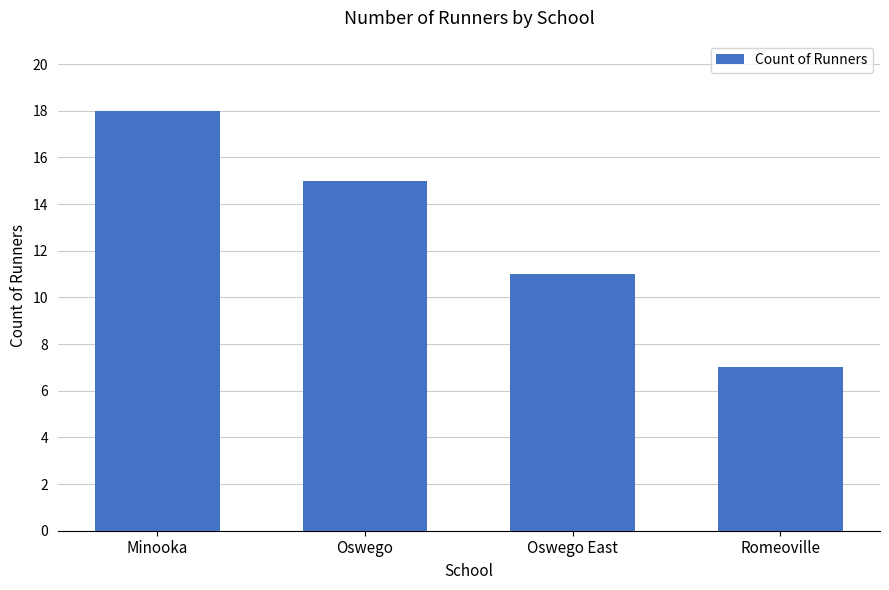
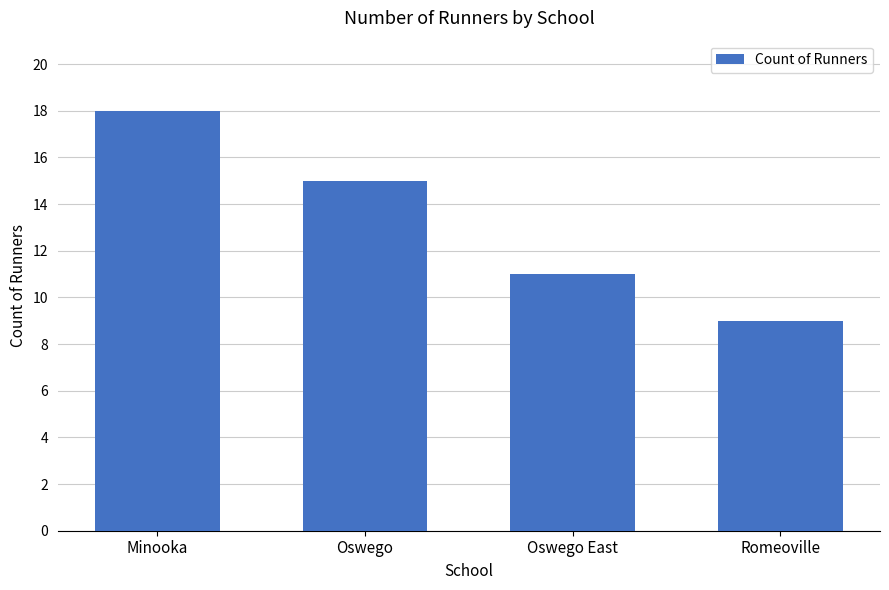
Romeoville: 7 -> 9
